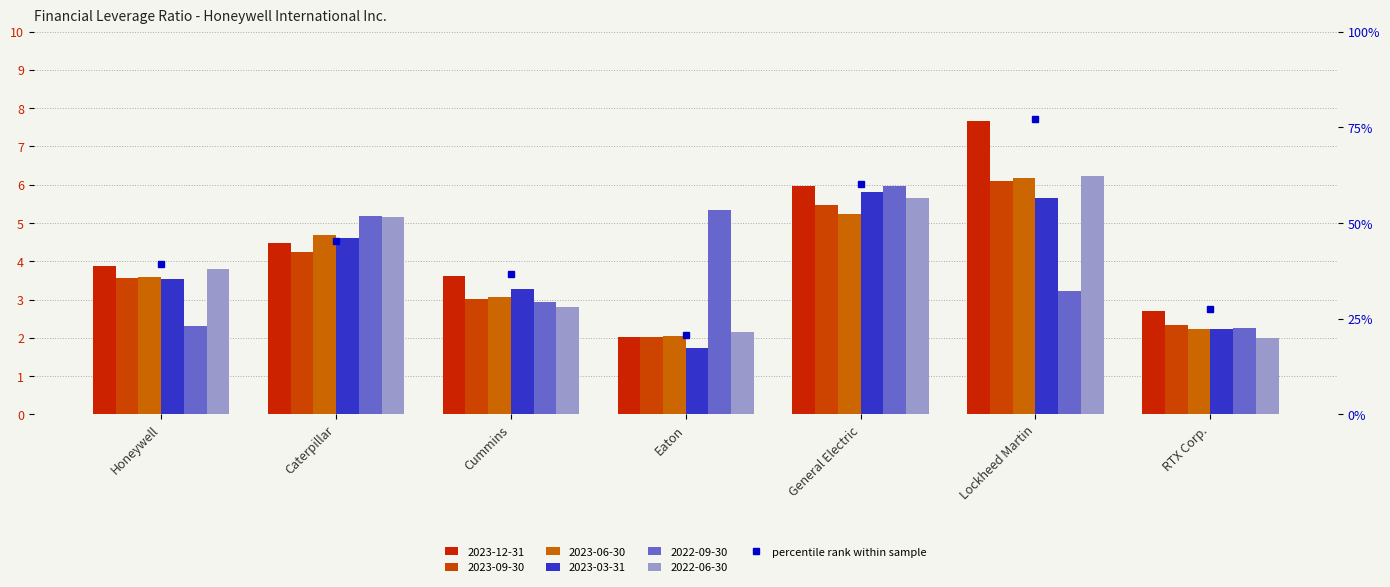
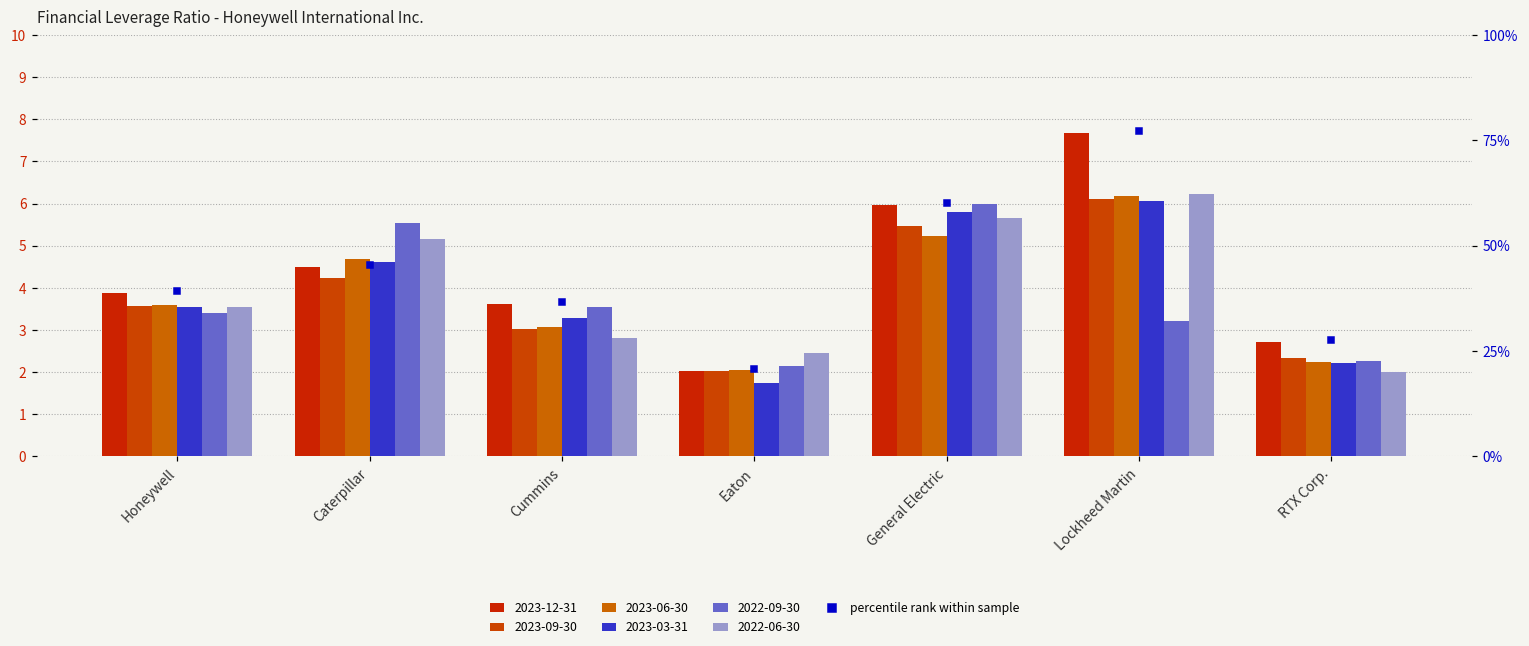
2022-09-30, Honeywell: 2.3 -> 3.4
2022-06-30, Honeywell: 3.8 -> 3.6
2022-09-30, Caterpillar: 5.2 -> 5.5
2022-09-30, Cummins: 3.0 -> 3.6
2022-09-30, Eaton: 5.4 -> 2.1
2022-06-30, Eaton: 2.2 -> 2.5
2023-03-31, Lockheed Martin: 5.7 -> 6.1
